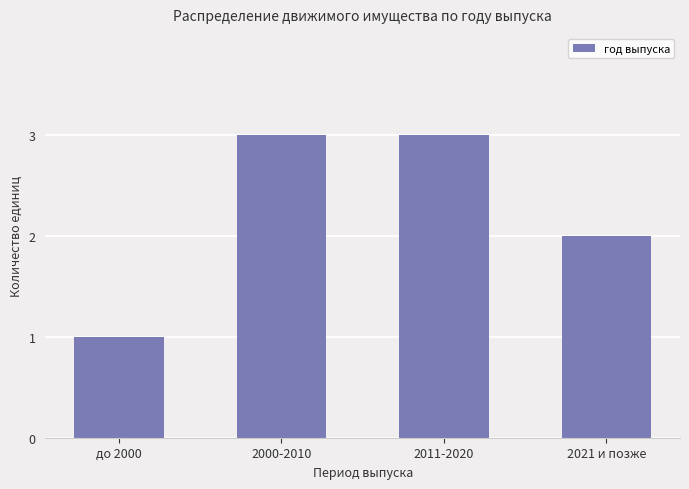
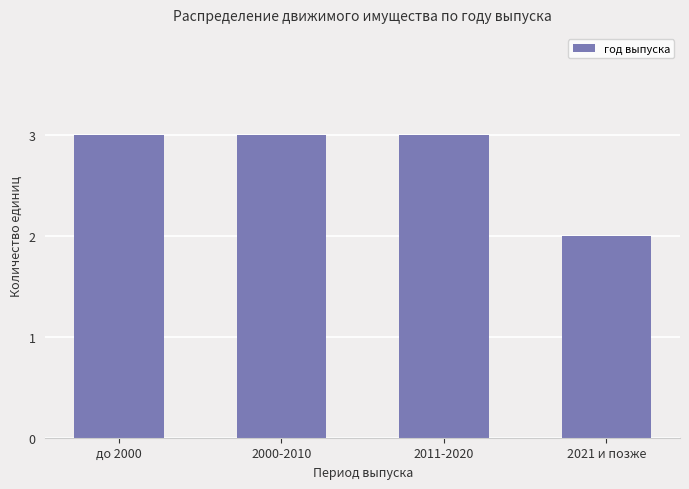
до 2000: 1 -> 3
